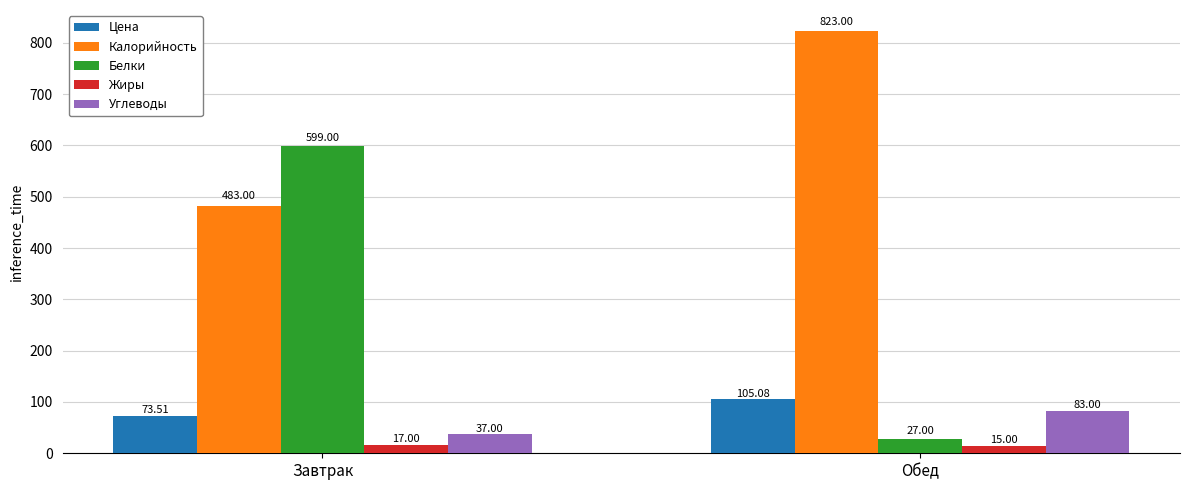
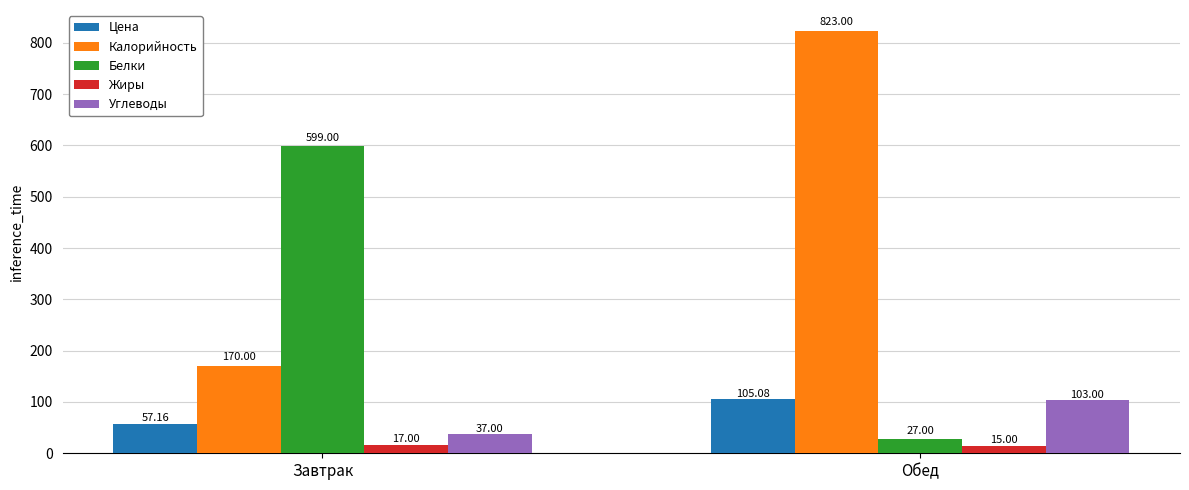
Цена, Завтрак: 73.51 -> 57.16
Калорийность, Завтрак: 483.00 -> 170.00
Углеводы, Обед: 83.00 -> 103.00
